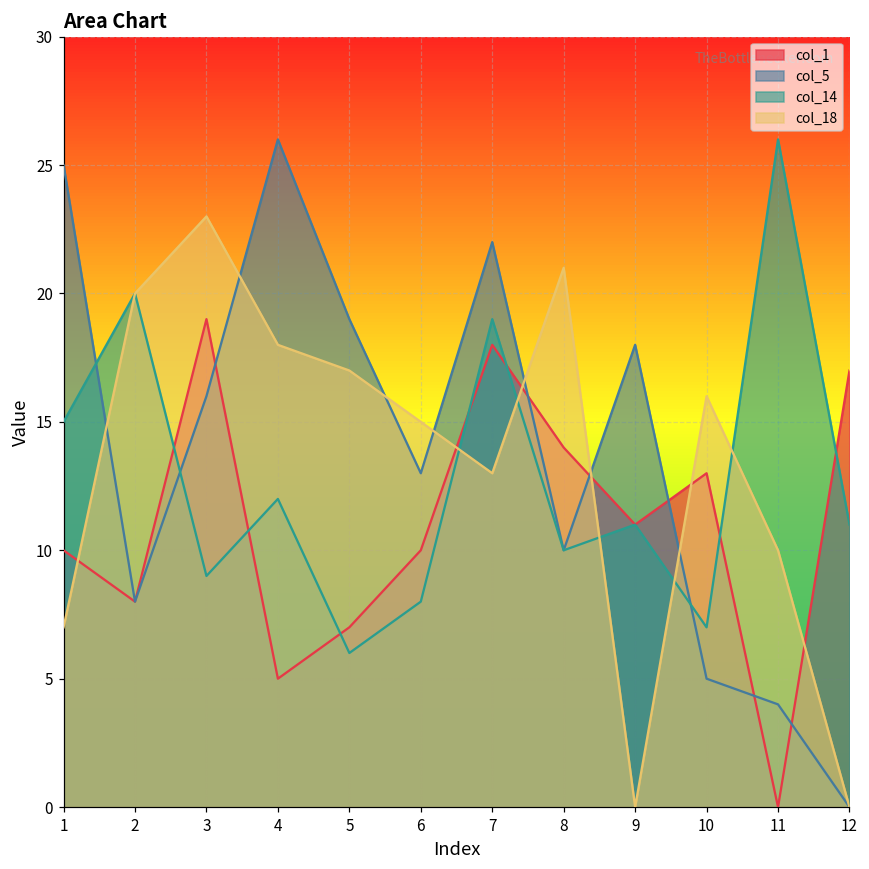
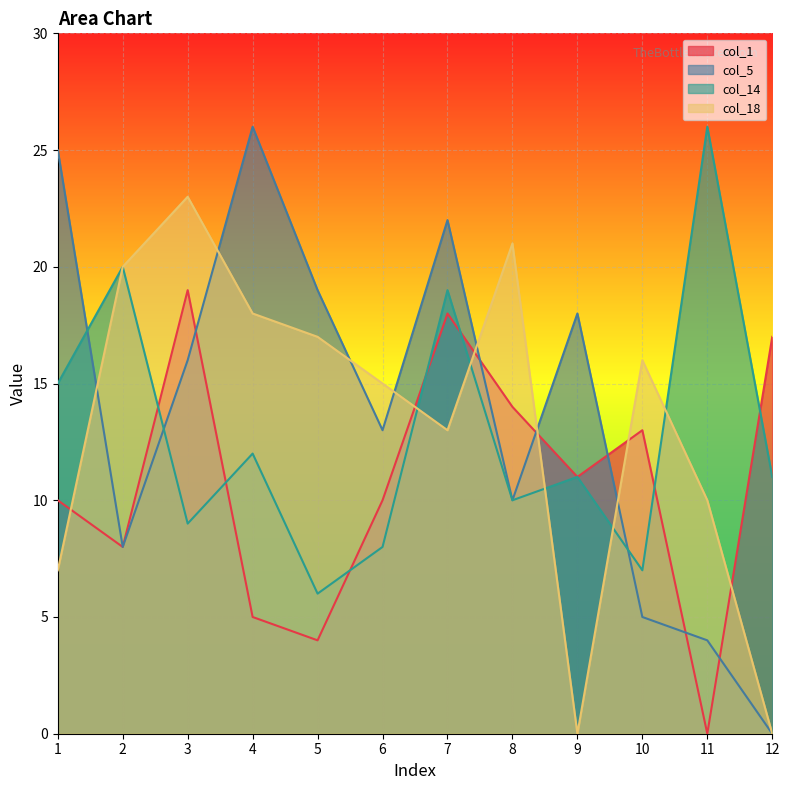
col_1, 5: 7 -> 4
